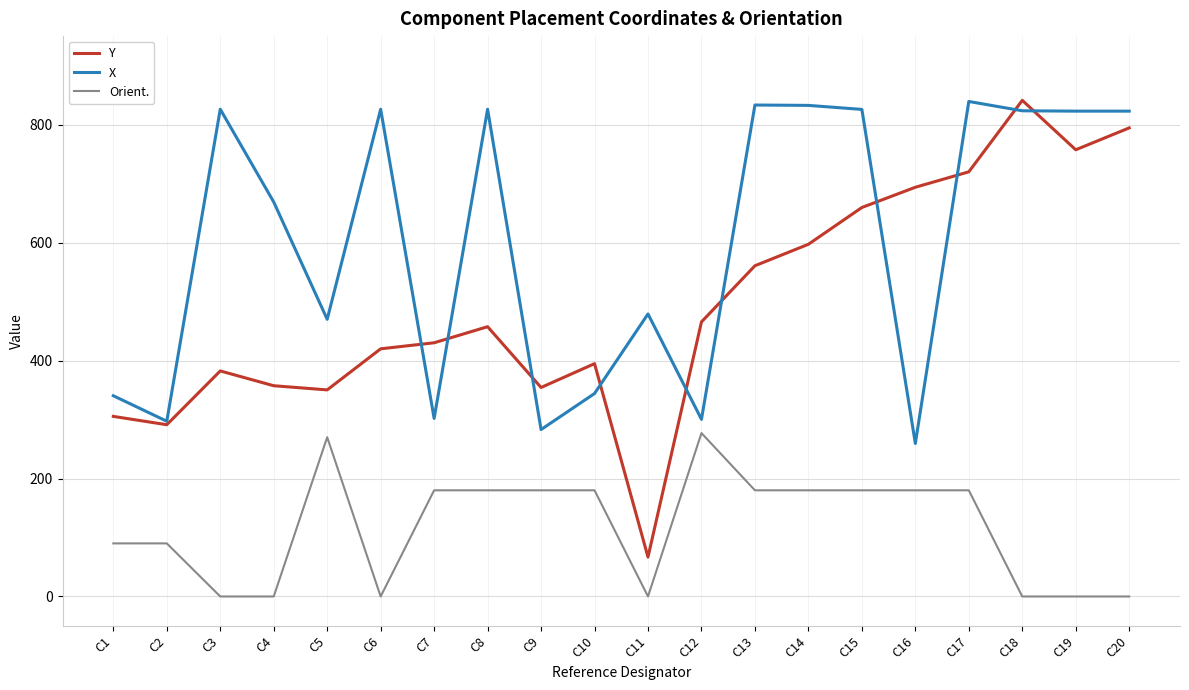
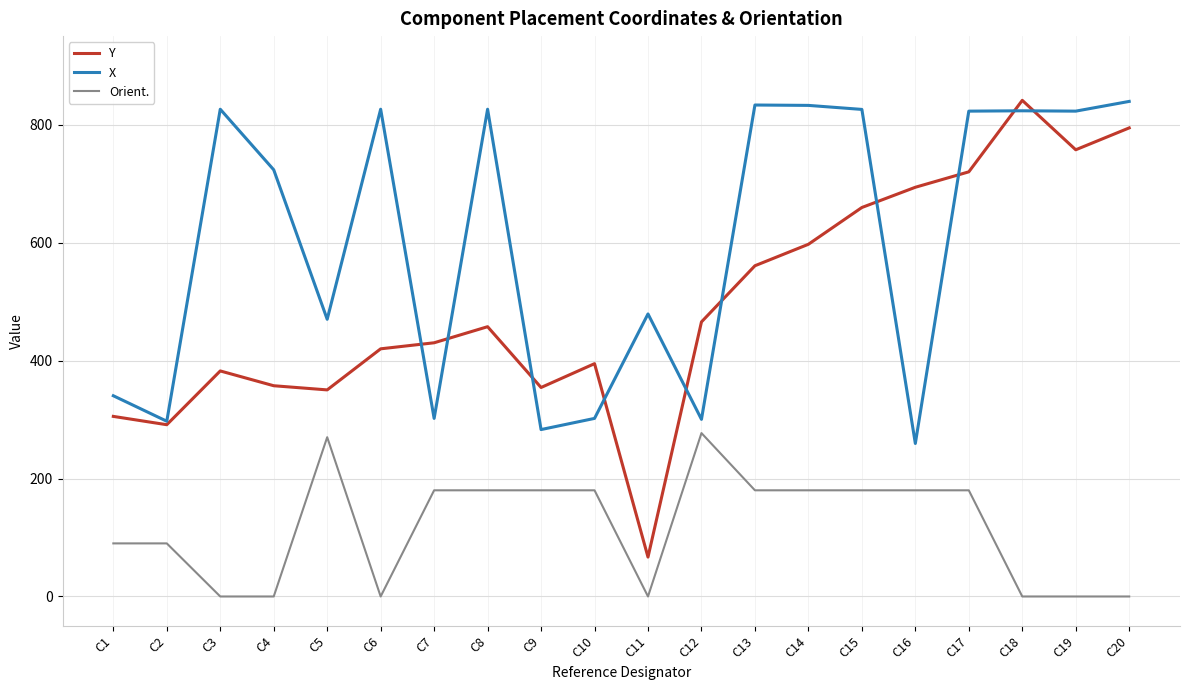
X, C4: 670 -> 720
X, C10: 340 -> 300
X, C17: 840 -> 820
X, C20: 820 -> 840
